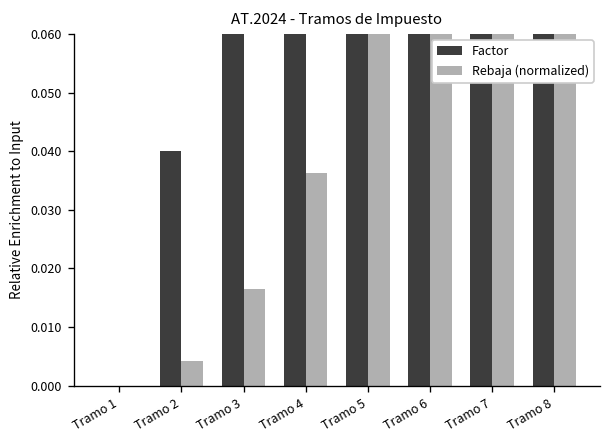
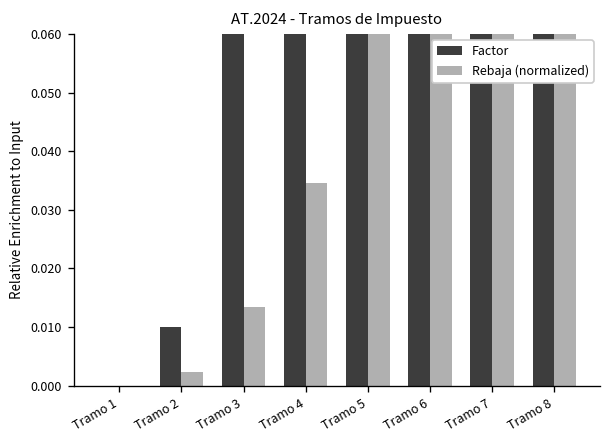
Factor, Tramo 2: 0.04 -> 0.01
Rebaja (normalized), Tramo 2: 0.004 -> 0.002
Rebaja (normalized), Tramo 3: 0.017 -> 0.013
Rebaja (normalized), Tramo 4: 0.036 -> 0.035
